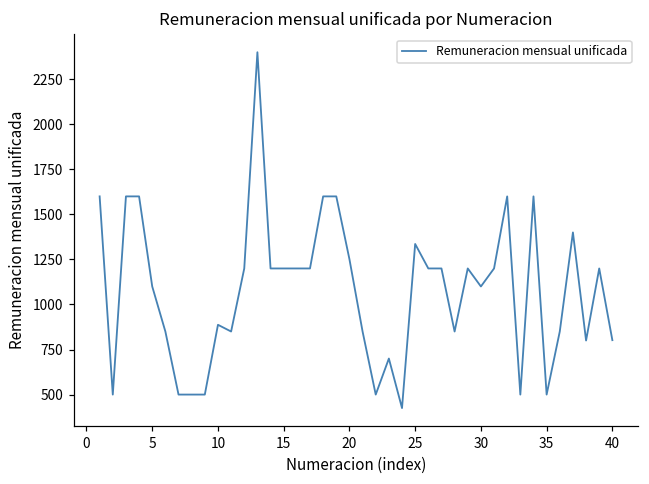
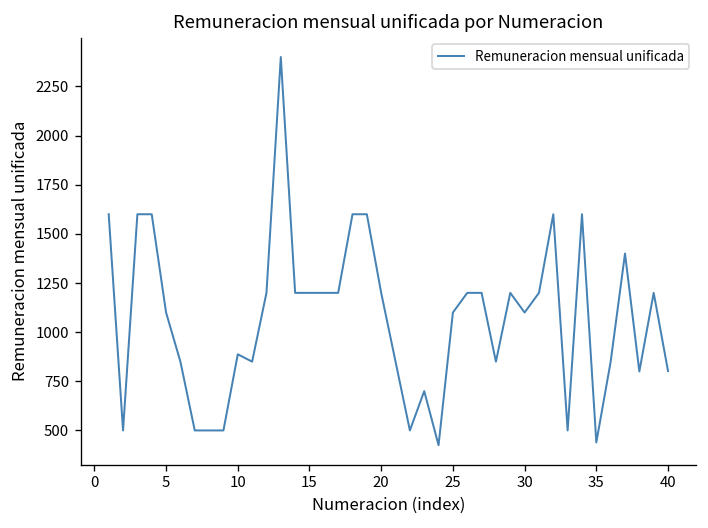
20: 1250 -> 1200
25: 1340 -> 1100
35: 500 -> 440
